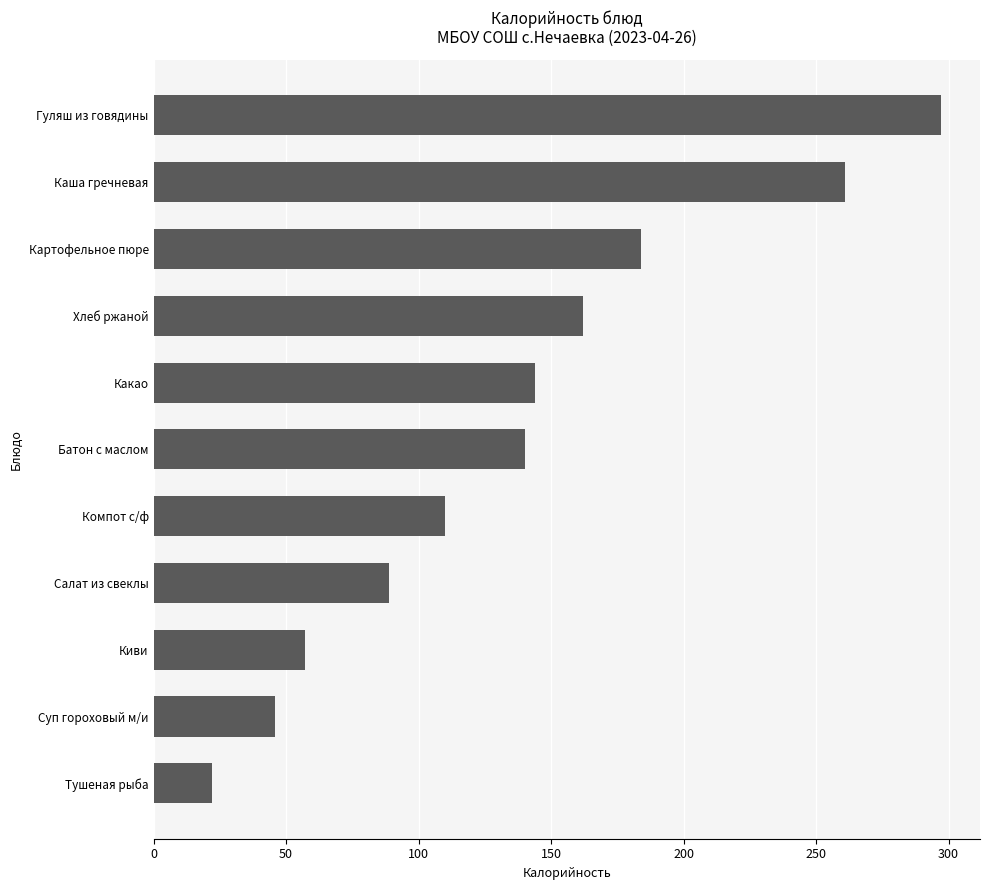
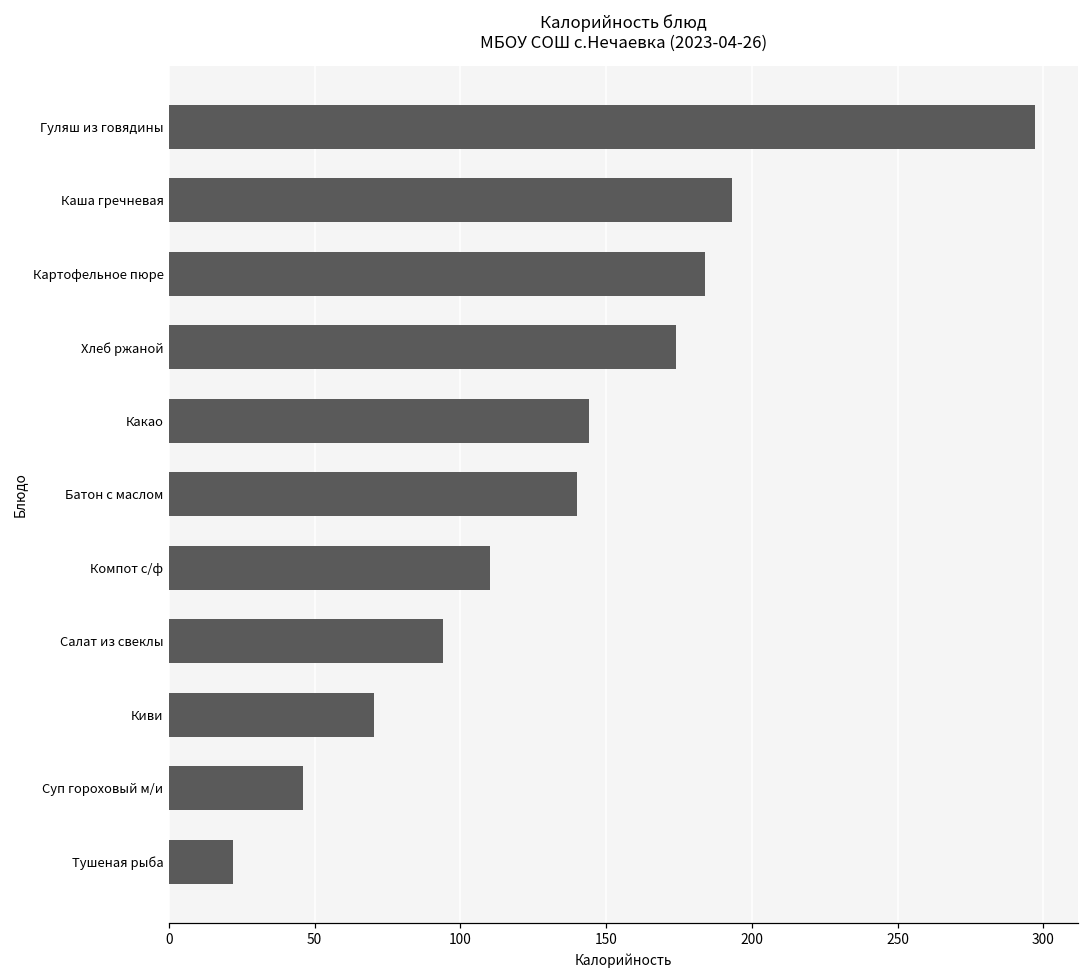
Каша гречневая: 261 -> 193
Хлеб ржаной: 162 -> 174
Салат из свеклы: 89 -> 94
Киви: 57 -> 71
